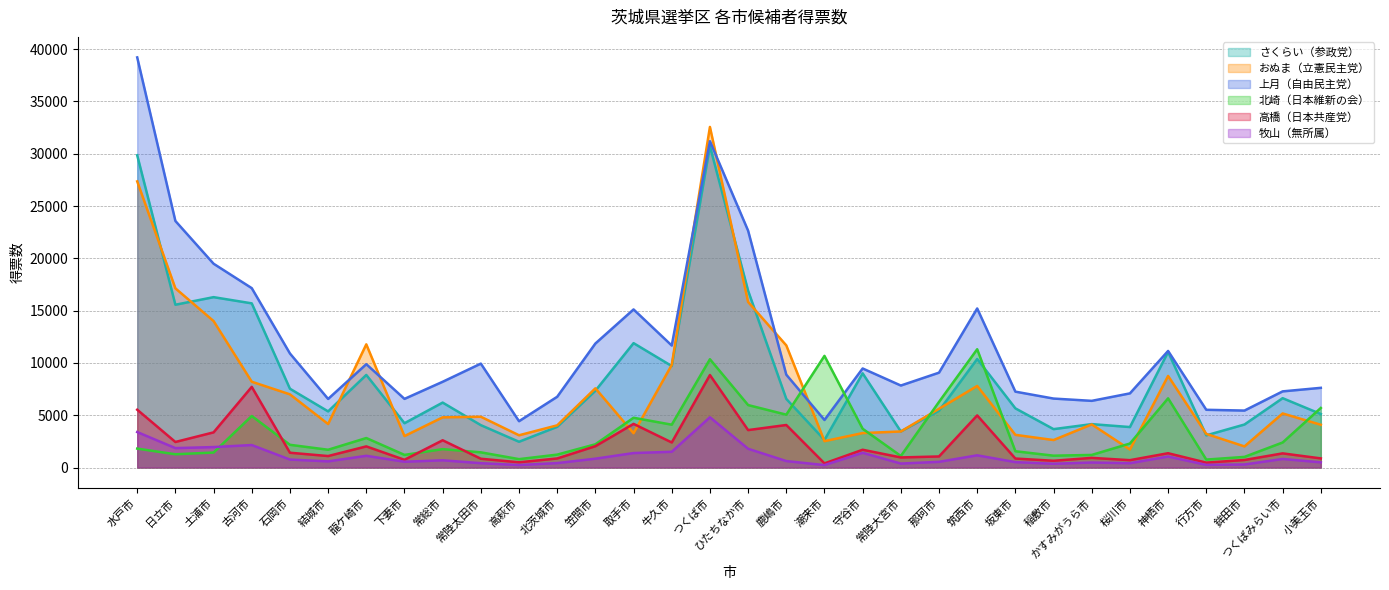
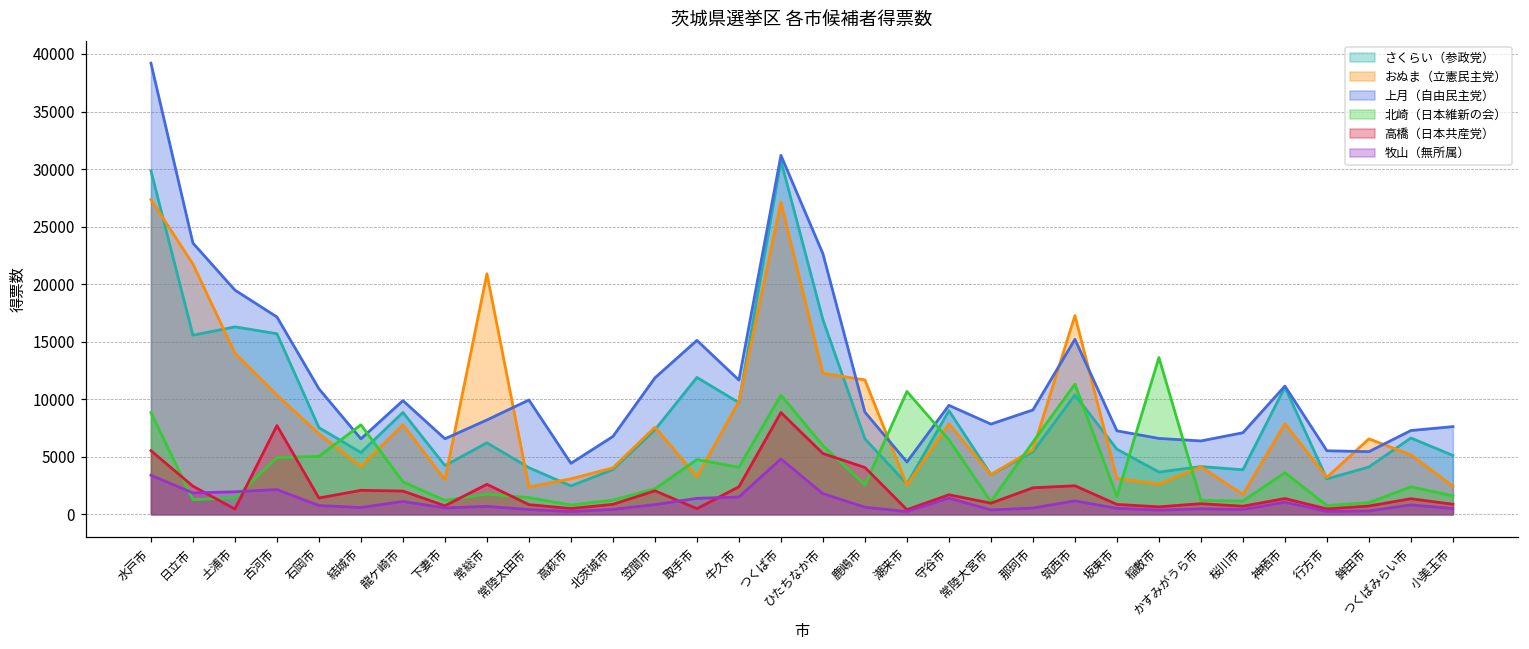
北崎（日本維新の会）, 水戸市: 1800 -> 8800
おぬま（立憲民主党）, 日立市: 17100 -> 21700
高橋（日本共産党）, 土浦市: 3400 -> 500
おぬま（立憲民主党）, 古河市: 8200 -> 10400
北崎（日本維新の会）, 石岡市: 2200 -> 5000
北崎（日本維新の会）, 結城市: 1700 -> 7800
高橋（日本共産党）, 結城市: 1100 -> 2100
おぬま（立憲民主党）, 龍ケ崎市: 11800 -> 7800
おぬま（立憲民主党）, 常総市: 4800 -> 20900
おぬま（立憲民主党）, 常陸太田市: 4900 -> 2400
高橋（日本共産党）, 取手市: 4200 -> 500
おぬま（立憲民主党）, つくば市: 32600 -> 27100
おぬま（立憲民主党）, ひたちなか市: 15800 -> 12200
高橋（日本共産党）, ひたちなか市: 3600 -> 5300
北崎（日本維新の会）, 鹿嶋市: 5100 -> 2600
おぬま（立憲民主党）, 守谷市: 3300 -> 7900
北崎（日本維新の会）, 守谷市: 3700 -> 6500
高橋（日本共産党）, 那珂市: 1100 -> 2300
おぬま（立憲民主党）, 筑西市: 7800 -> 17300
高橋（日本共産党）, 筑西市: 5000 -> 2500
北崎（日本維新の会）, 稲敷市: 1100 -> 13600
北崎（日本維新の会）, 桜川市: 2300 -> 1200
おぬま（立憲民主党）, 神栖市: 8800 -> 7900
北崎（日本維新の会）, 神栖市: 6600 -> 3600
おぬま（立憲民主党）, 鉾田市: 2000 -> 6600
おぬま（立憲民主党）, 小美玉市: 4100 -> 2400
北崎（日本維新の会）, 小美玉市: 5700 -> 1600
